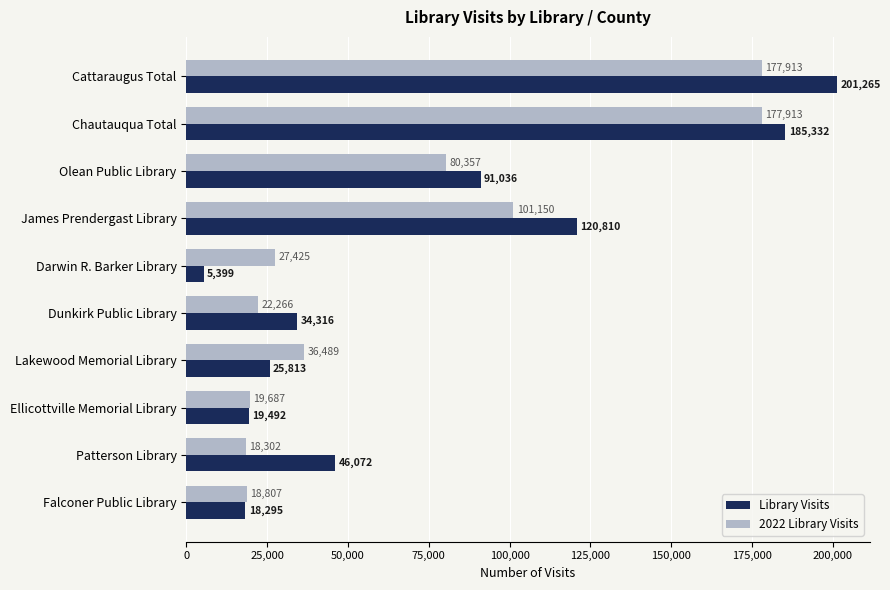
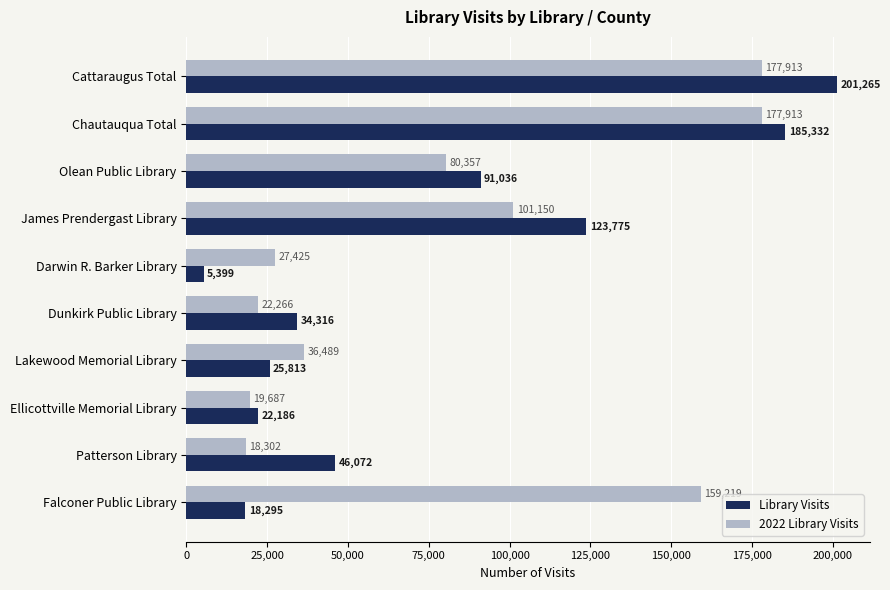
Library Visits, James Prendergast Library: 120,810 -> 123,775
Library Visits, Ellicottville Memorial Library: 19,492 -> 22,186
2022 Library Visits, Falconer Public Library: 19,000 -> 159,000
